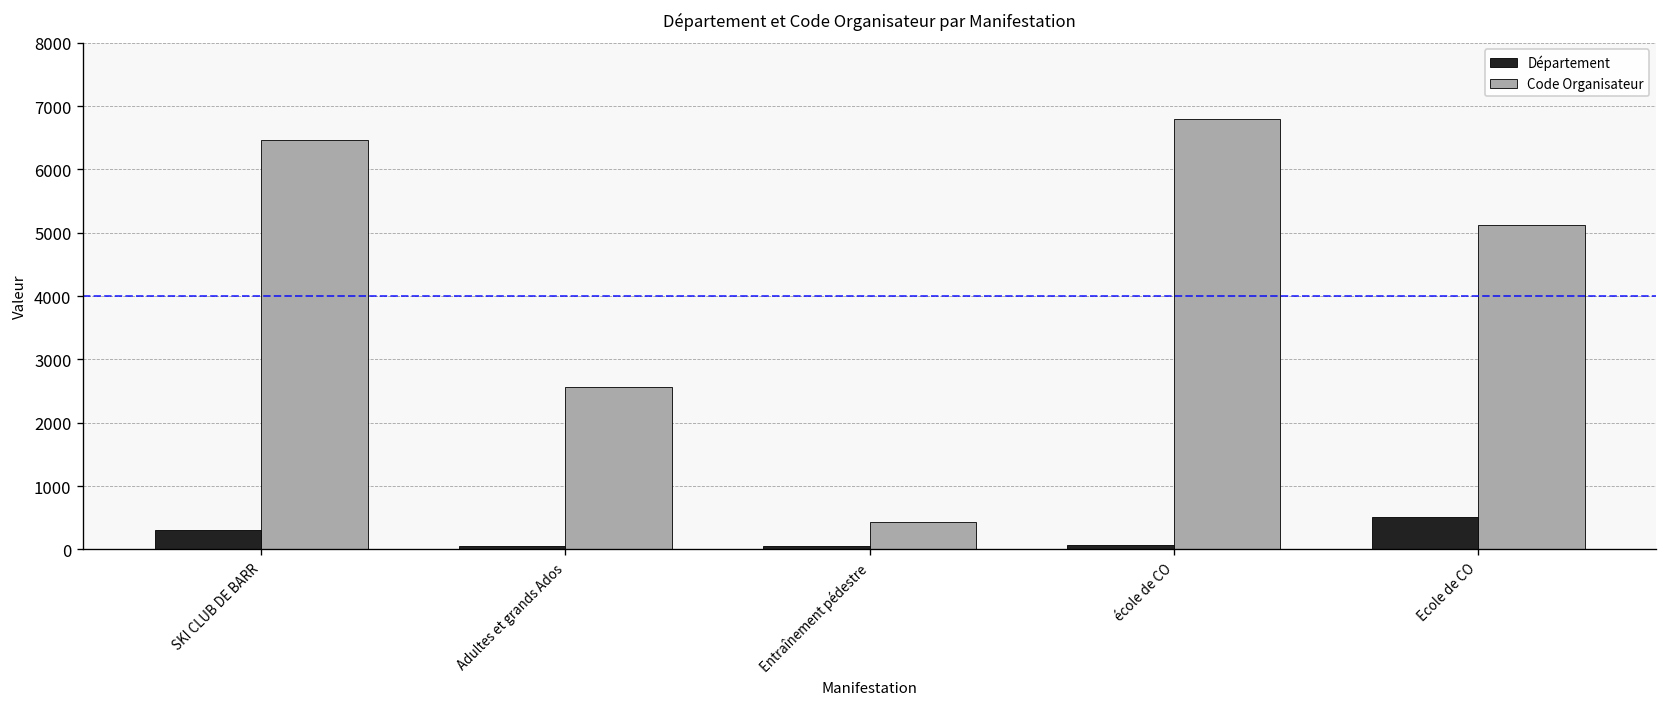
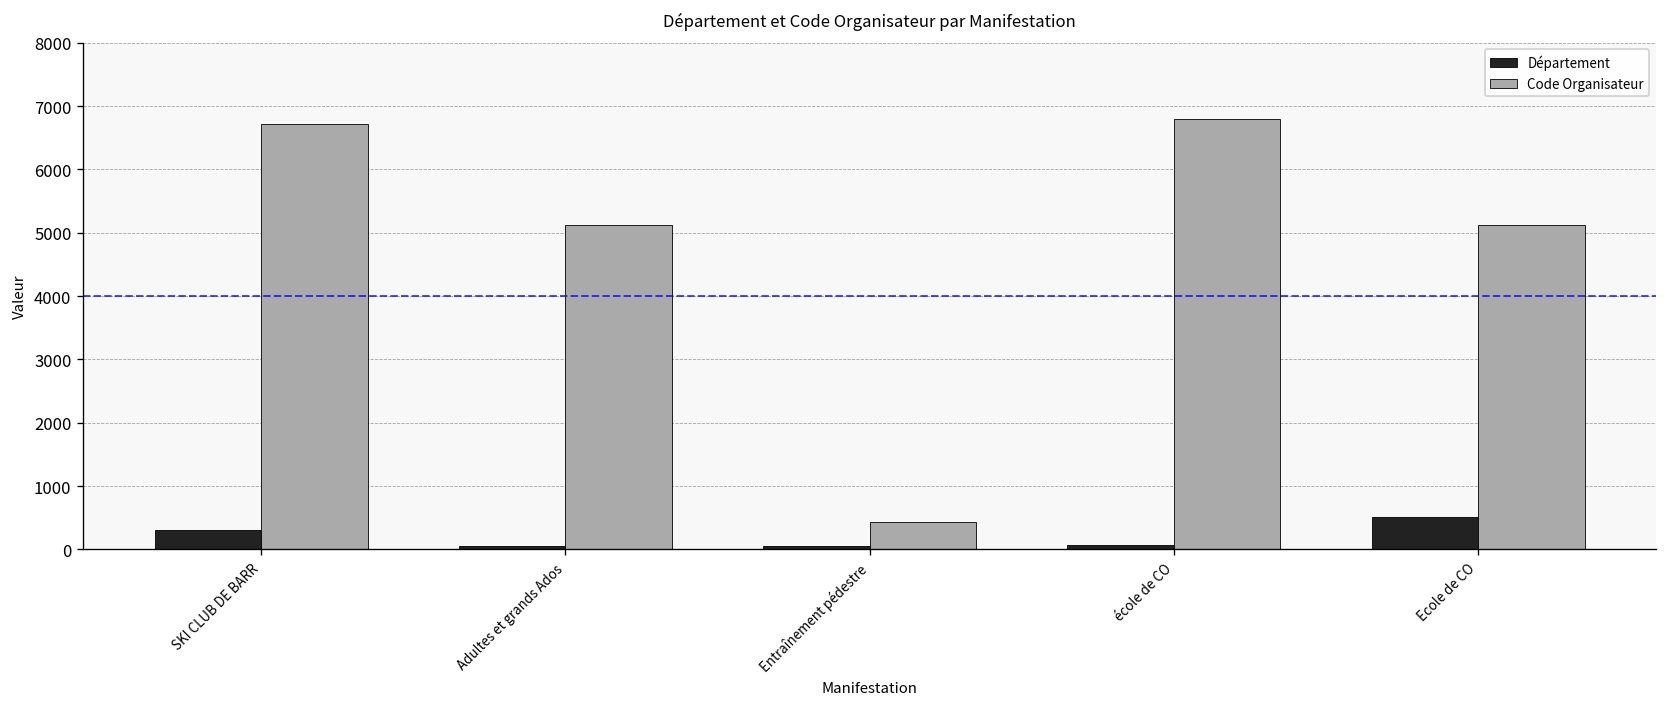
Code Organisateur, SKI CLUB DE BARR: 6500 -> 6700
Code Organisateur, Adultes et grands Ados: 2600 -> 5100
